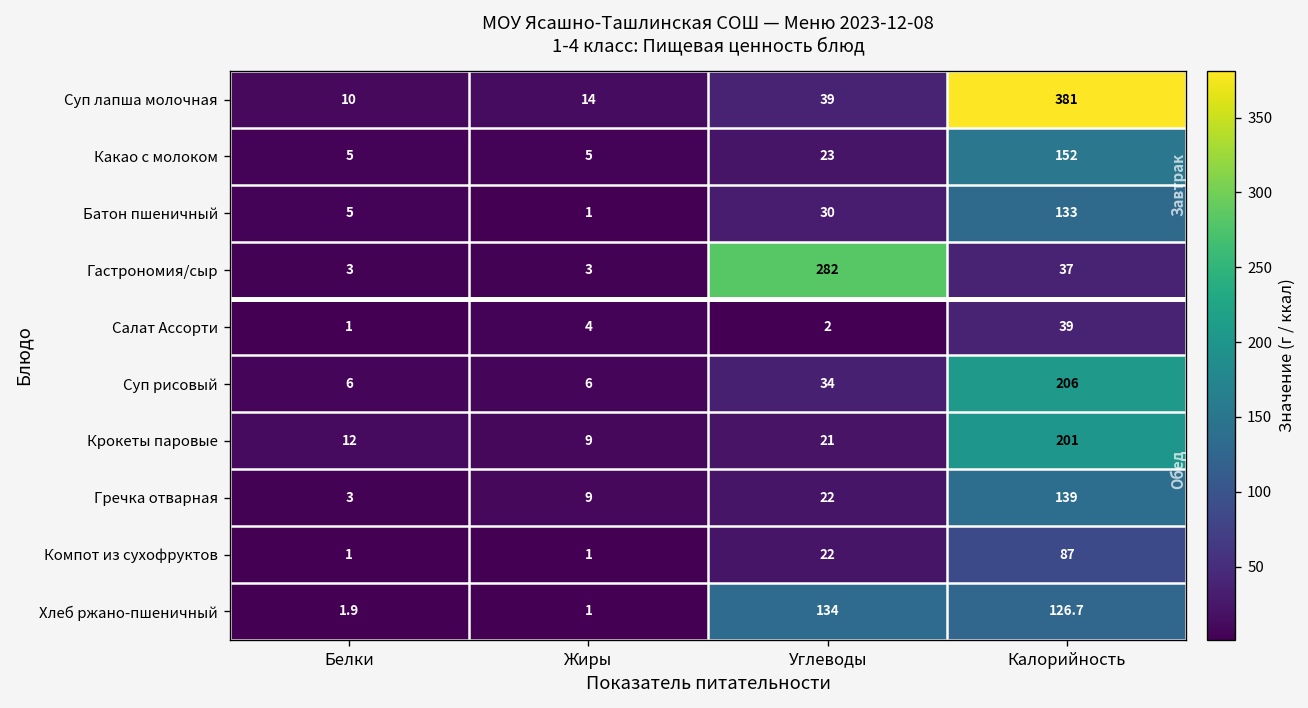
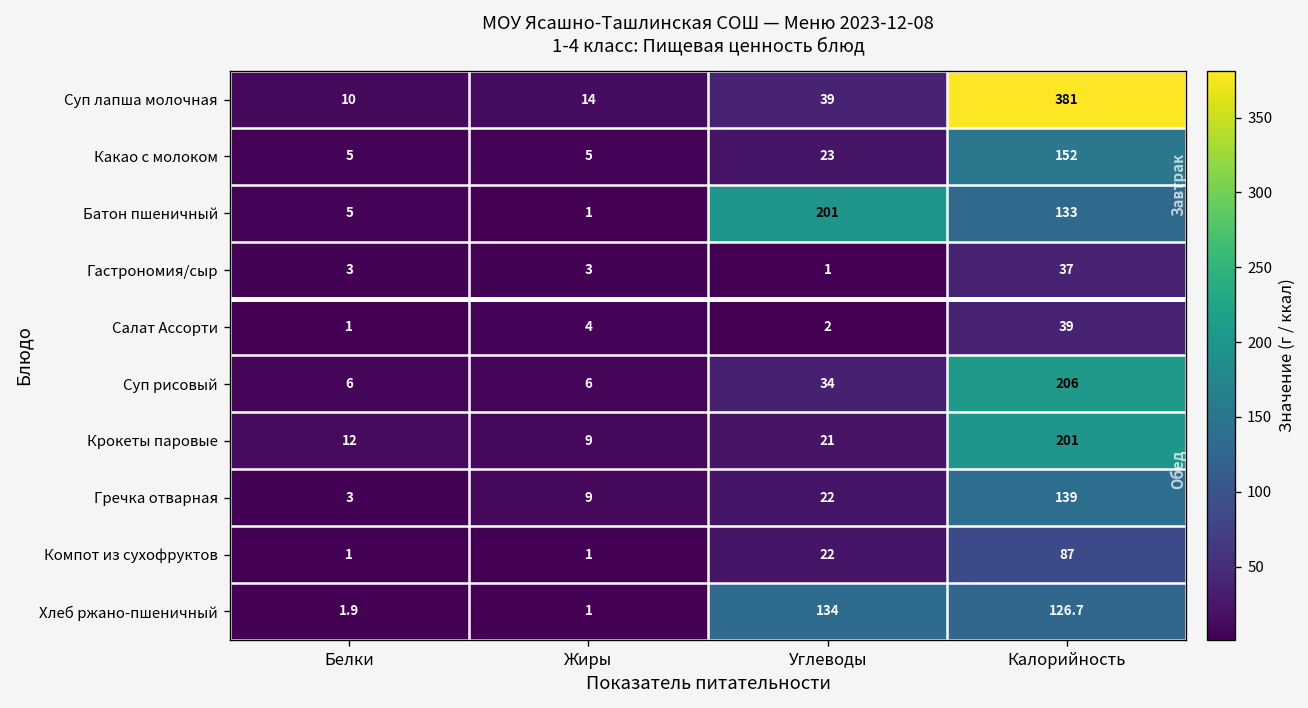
Батон пшеничный, Углеводы: 30 -> 201
Гастрономия/сыр, Углеводы: 282 -> 1
